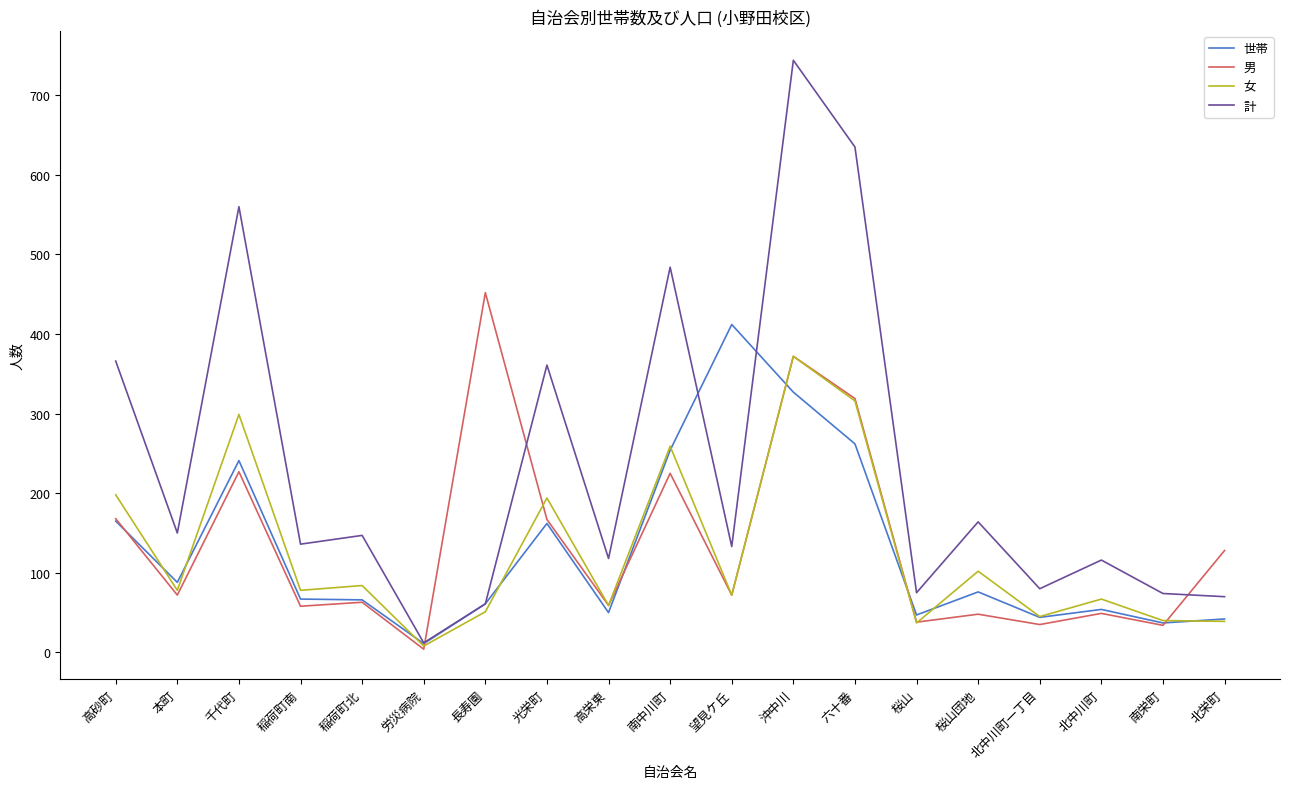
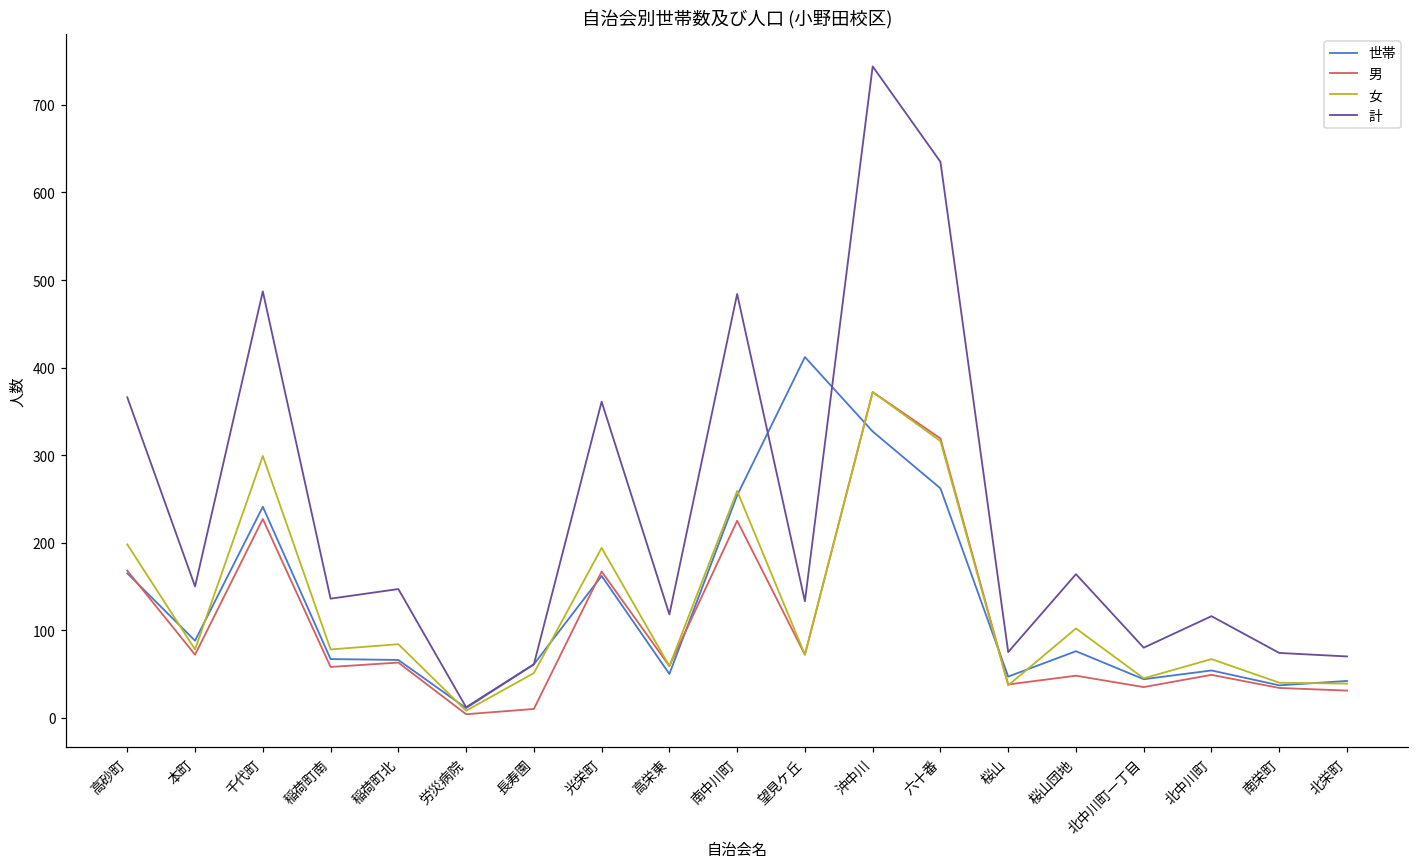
計, 千代町: 560 -> 490
男, 長寿園: 450 -> 10
男, 北栄町: 130 -> 30
